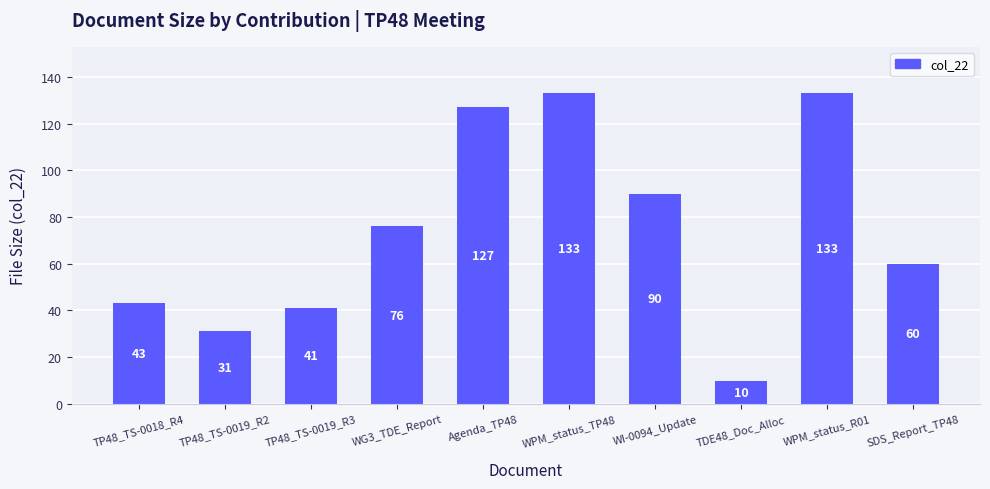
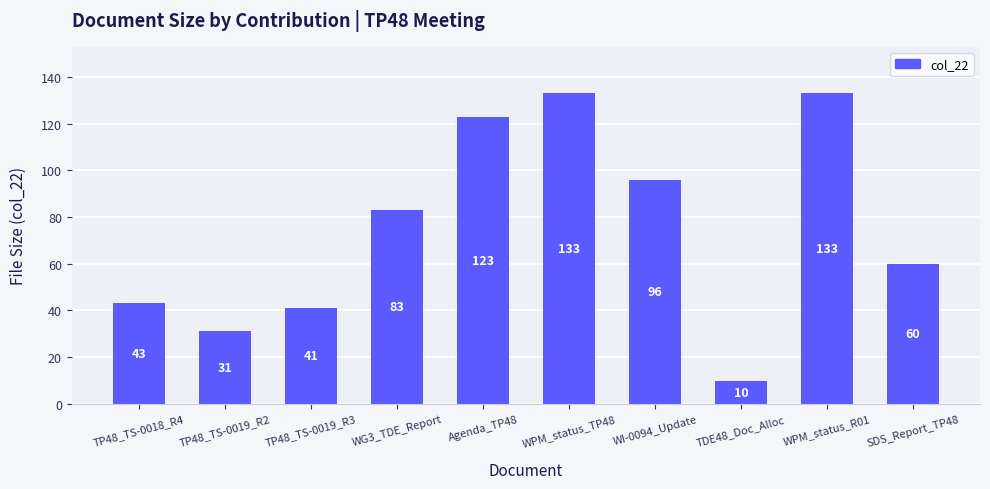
WG3_TDE_Report: 76 -> 83
Agenda_TP48: 127 -> 123
WI-0094_Update: 90 -> 96
